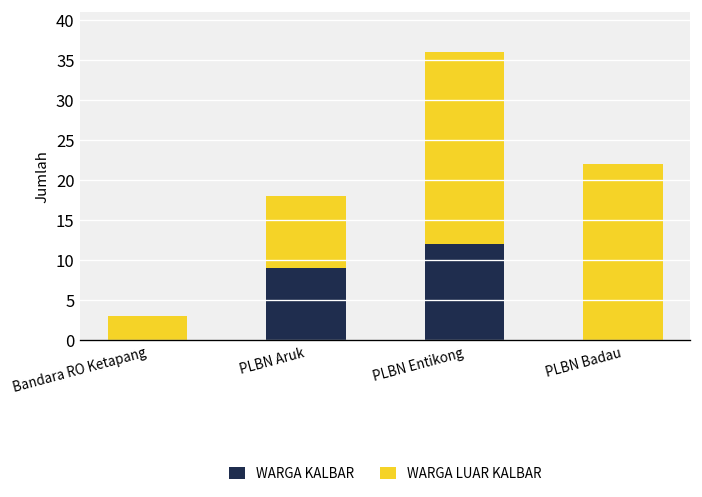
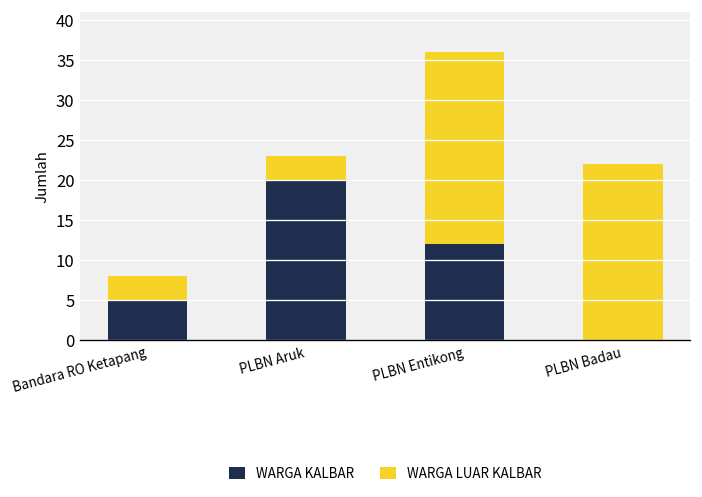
WARGA KALBAR, Bandara RO Ketapang: 0 -> 5
WARGA KALBAR, PLBN Aruk: 9 -> 20
WARGA LUAR KALBAR, PLBN Aruk: 9 -> 3
